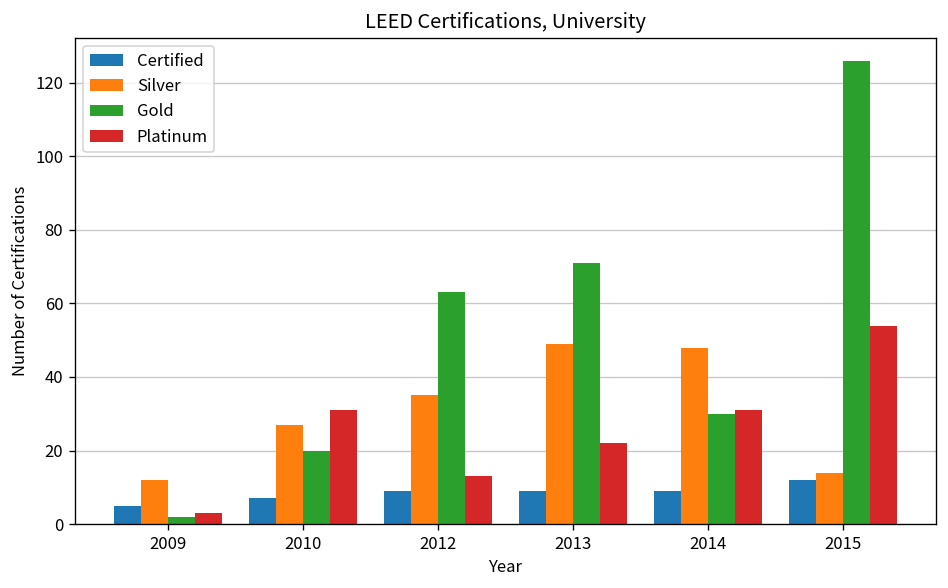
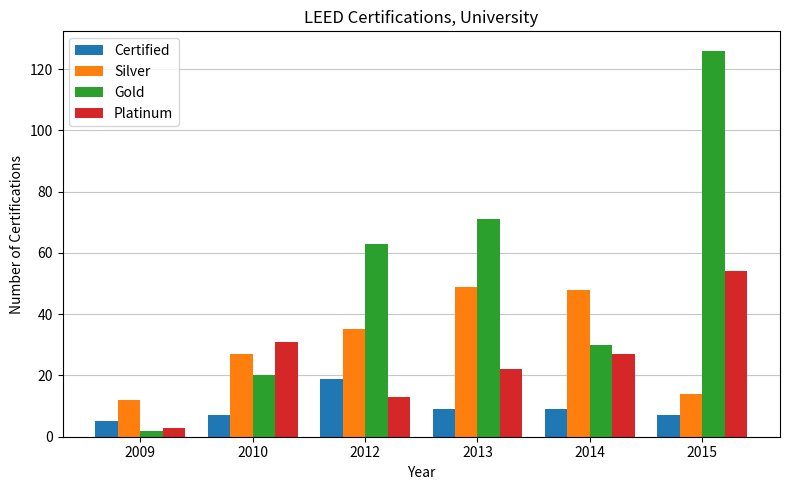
Certified, 2012: 9 -> 19
Platinum, 2014: 31 -> 27
Certified, 2015: 12 -> 7
